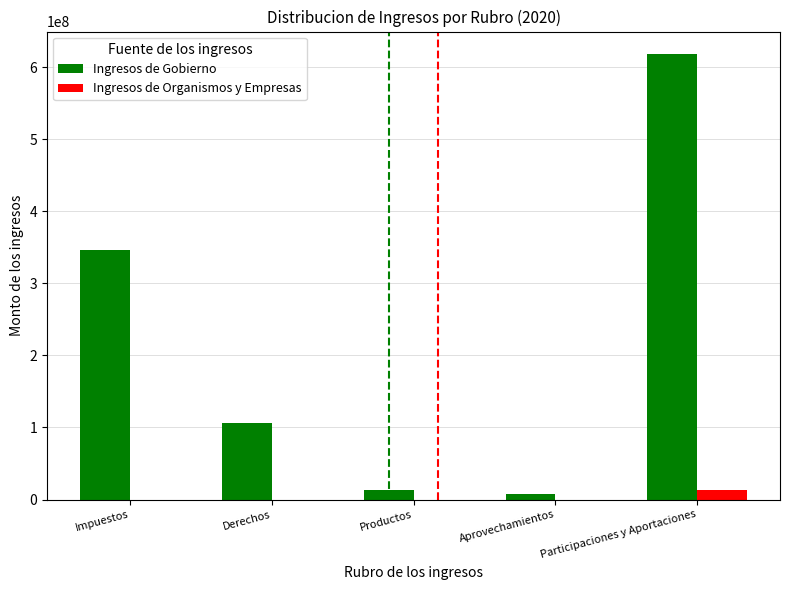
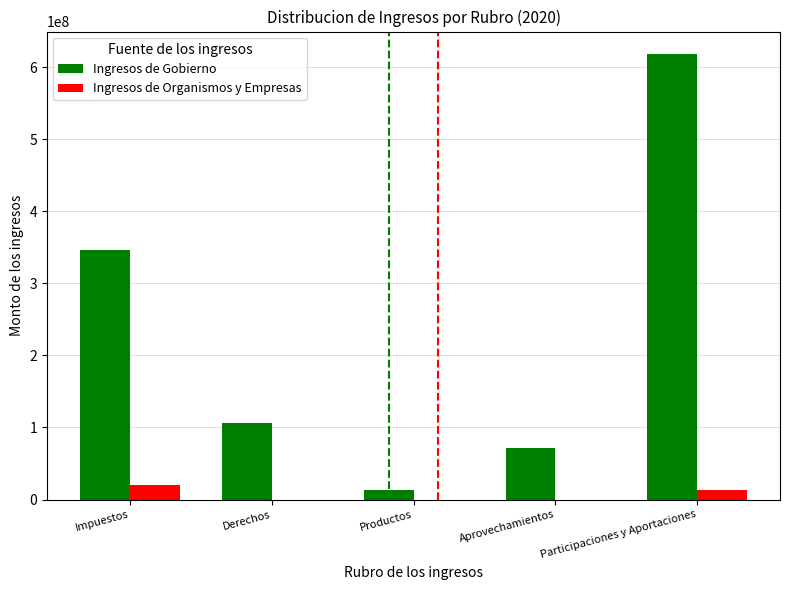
Ingresos de Organismos y Empresas, Impuestos: 0 -> 20000000
Ingresos de Gobierno, Aprovechamientos: 10000000 -> 70000000
